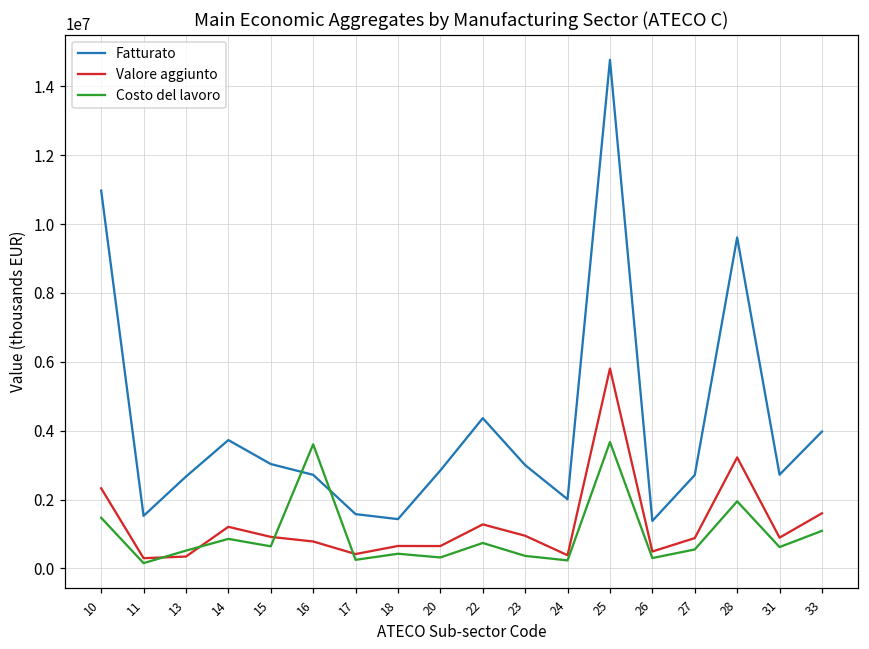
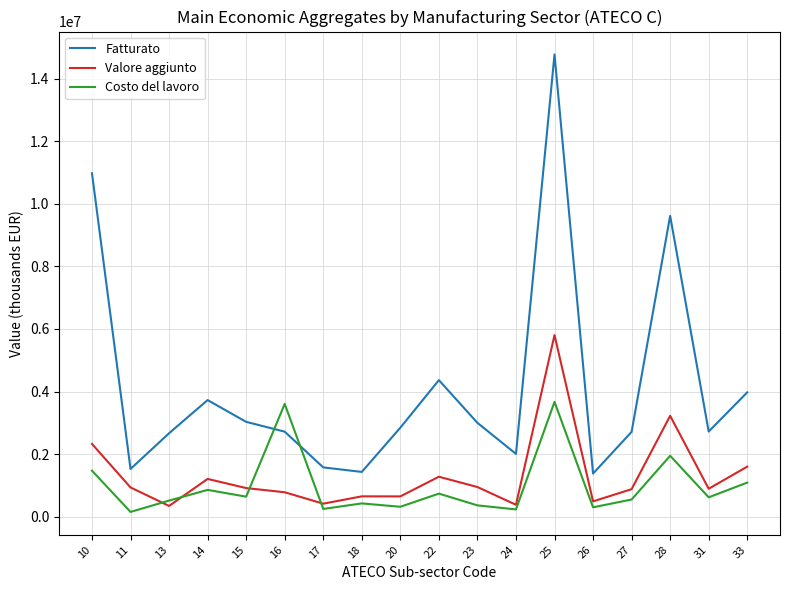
Valore aggiunto, 11: 300000 -> 900000
